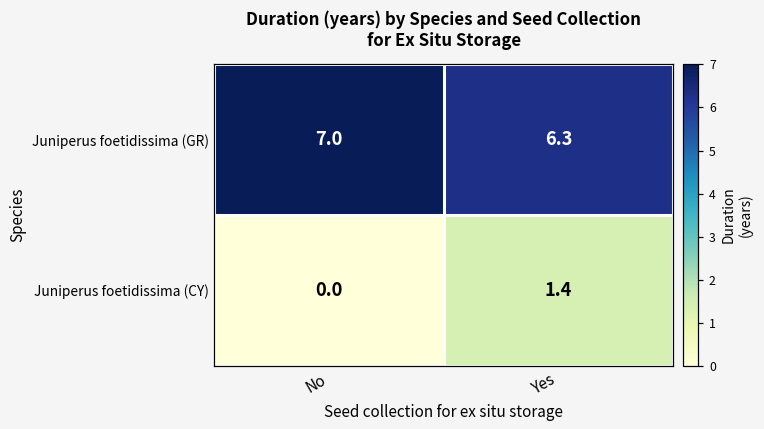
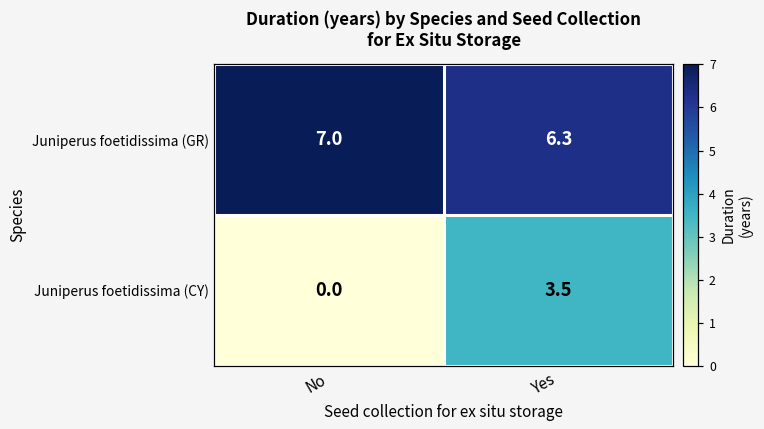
Juniperus foetidissima (CY), Yes: 1.4 -> 3.5
